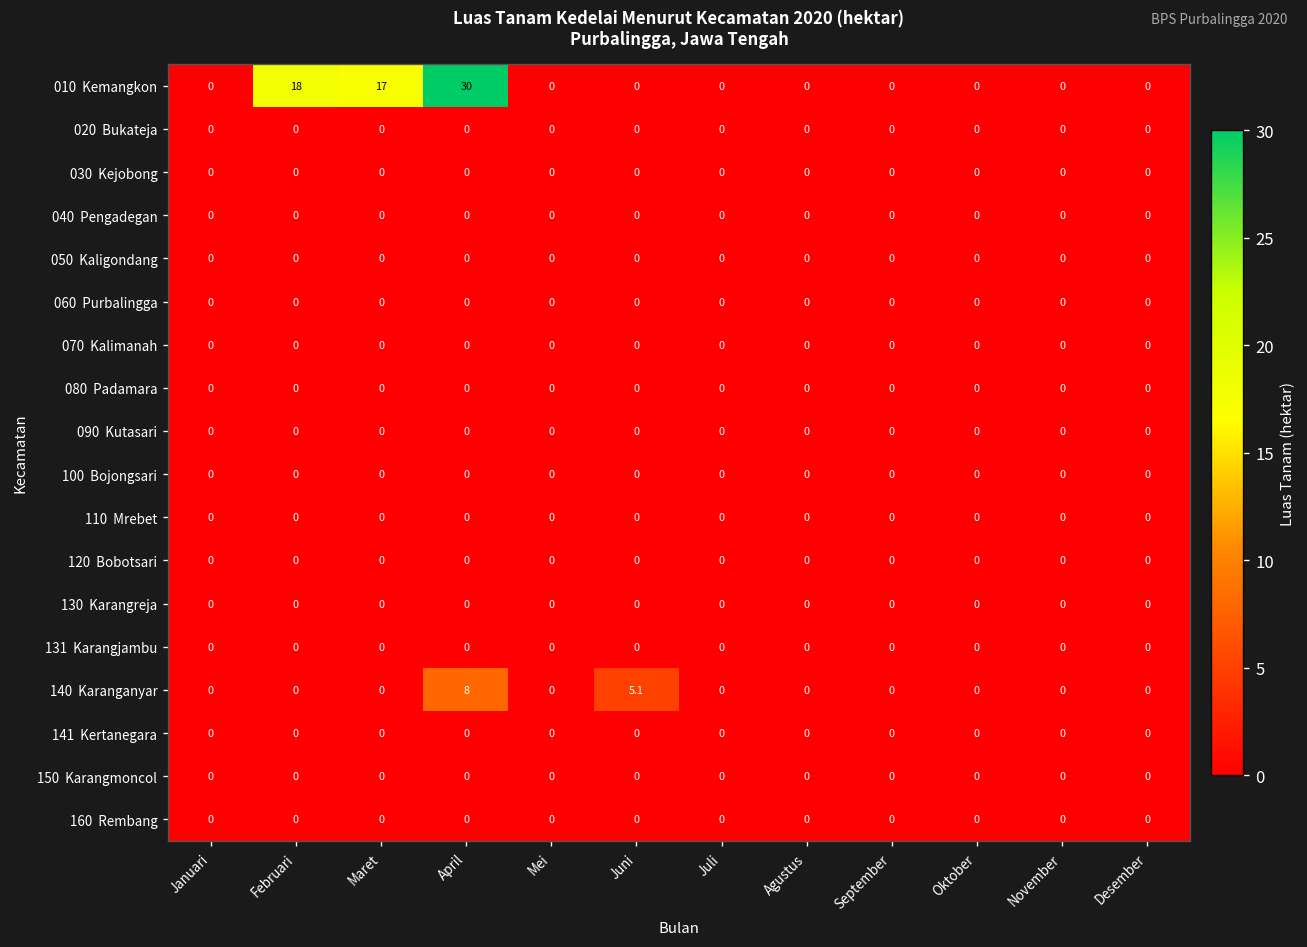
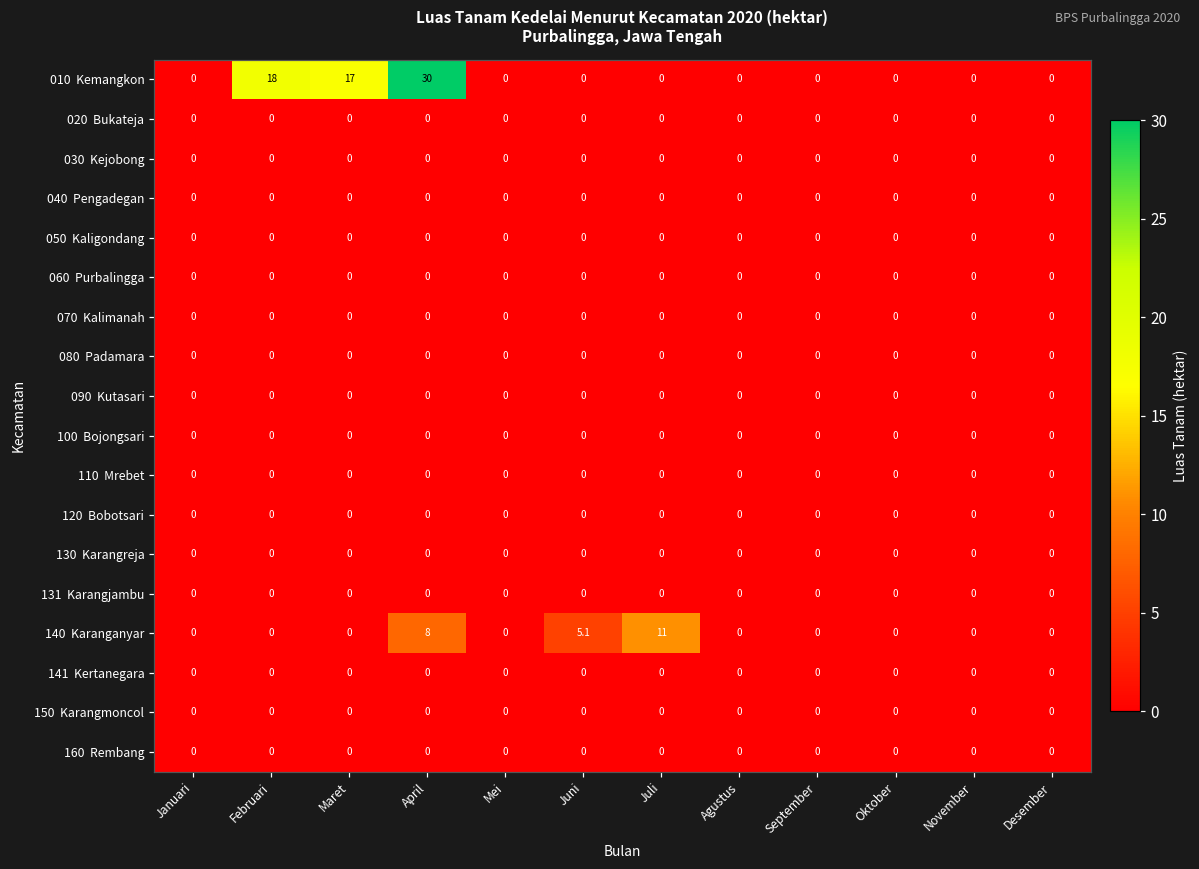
140 Karanganyar, Juli: 0 -> 11
